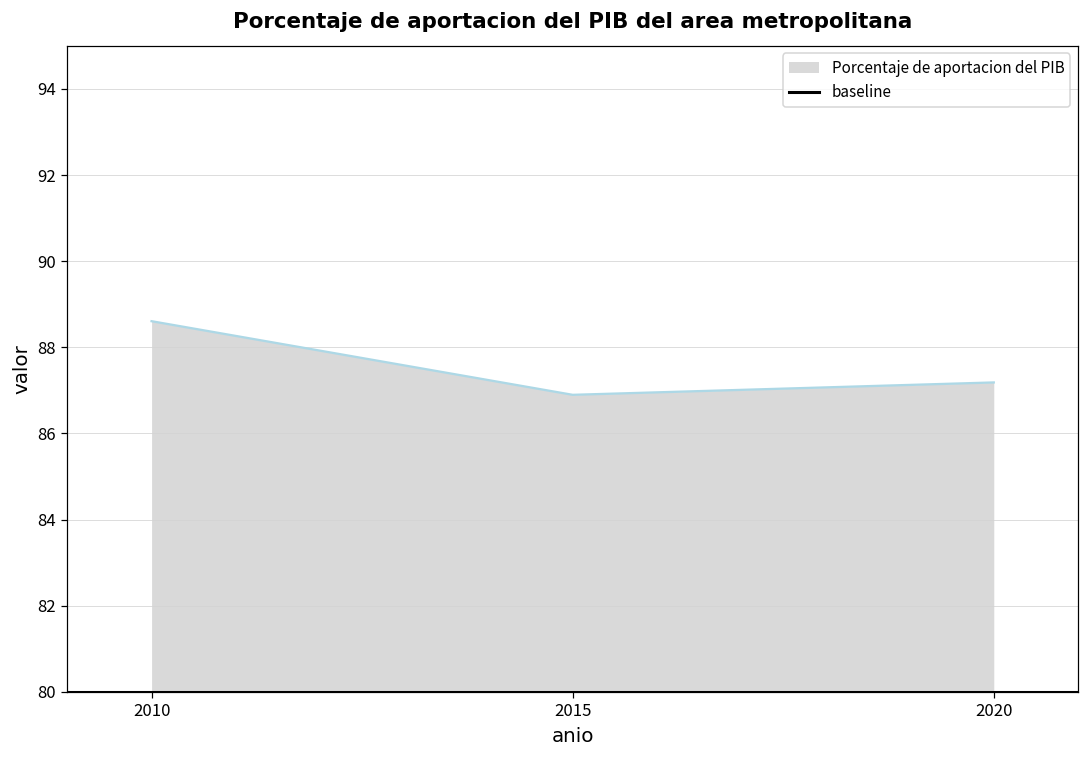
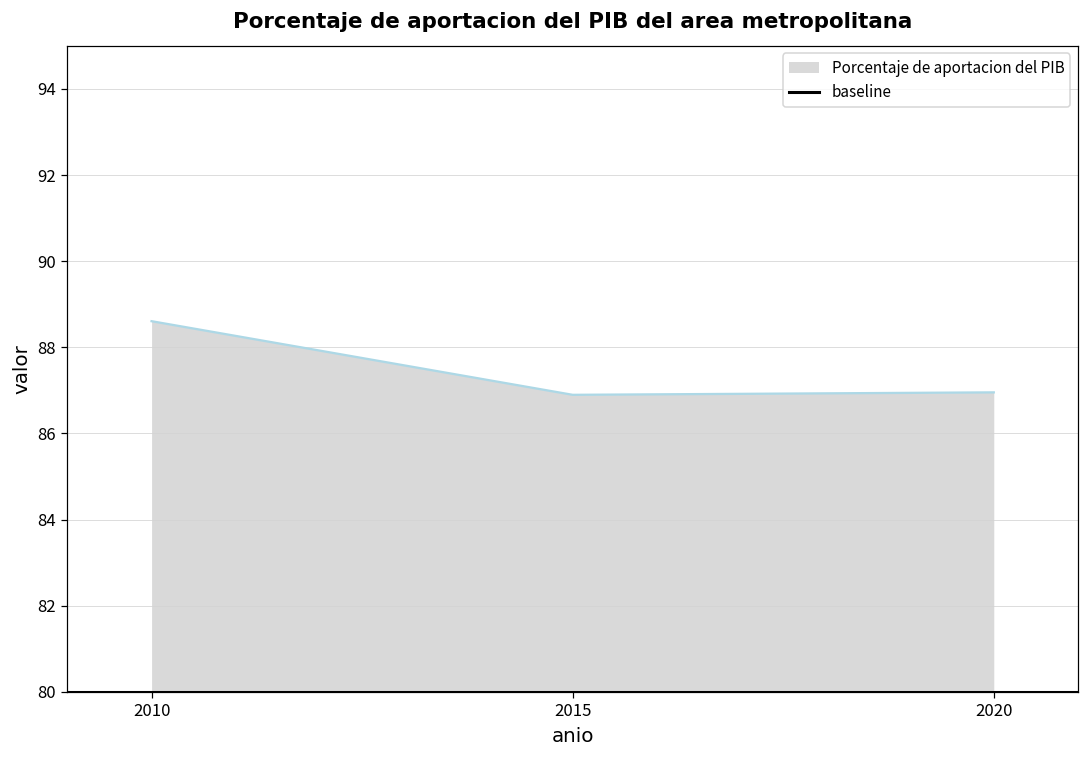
2020: 87.2 -> 87.0
